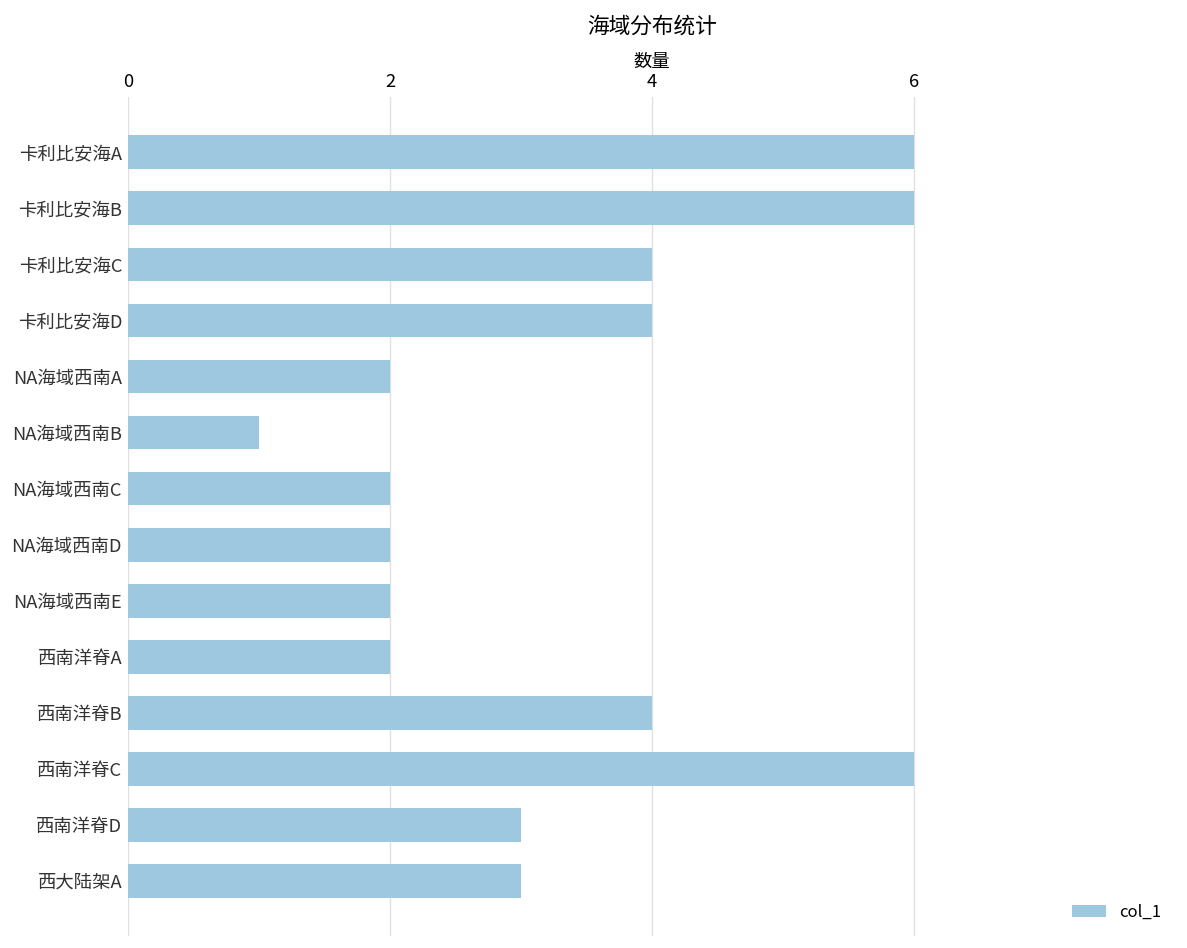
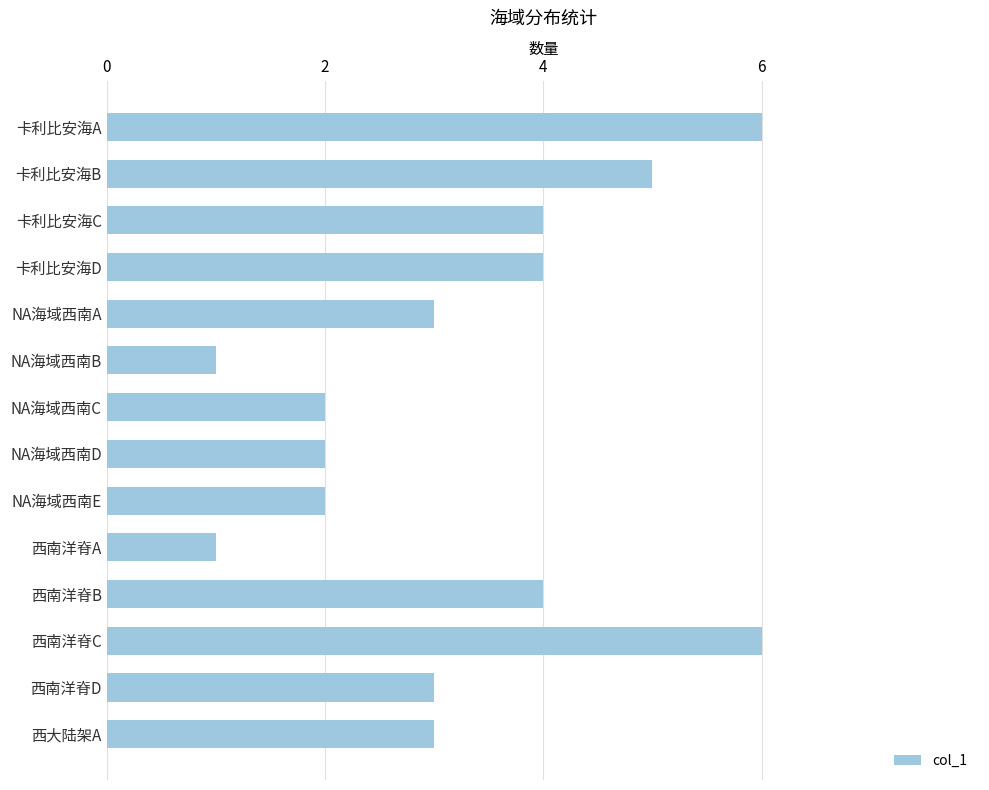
卡利比安海B: 6 -> 5
NA海域西南A: 2 -> 3
西南洋脊A: 2 -> 1
